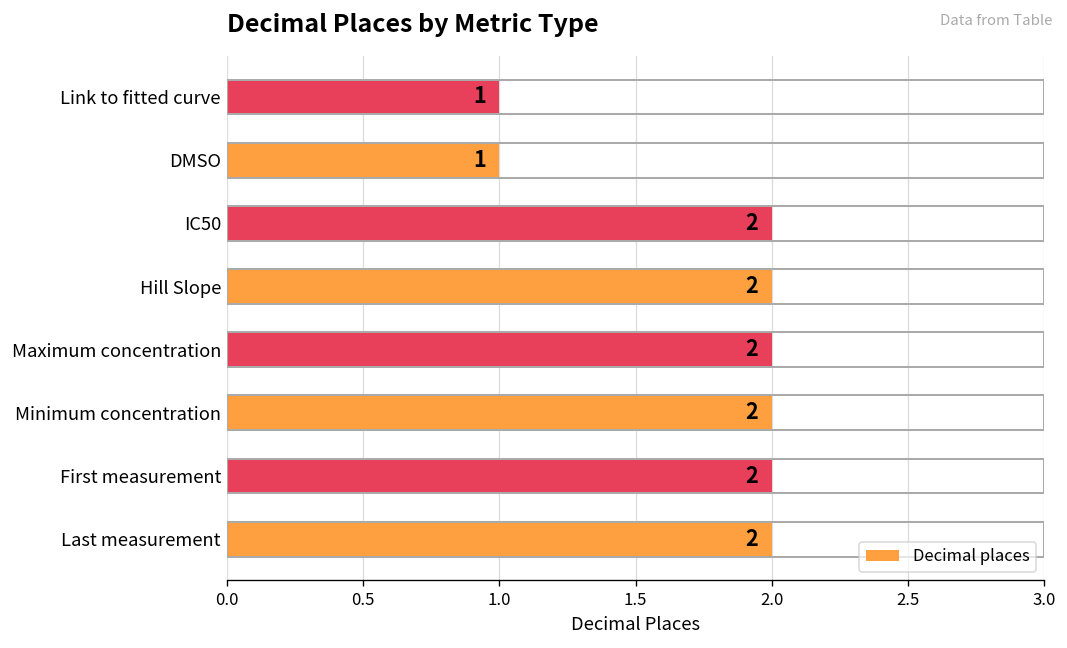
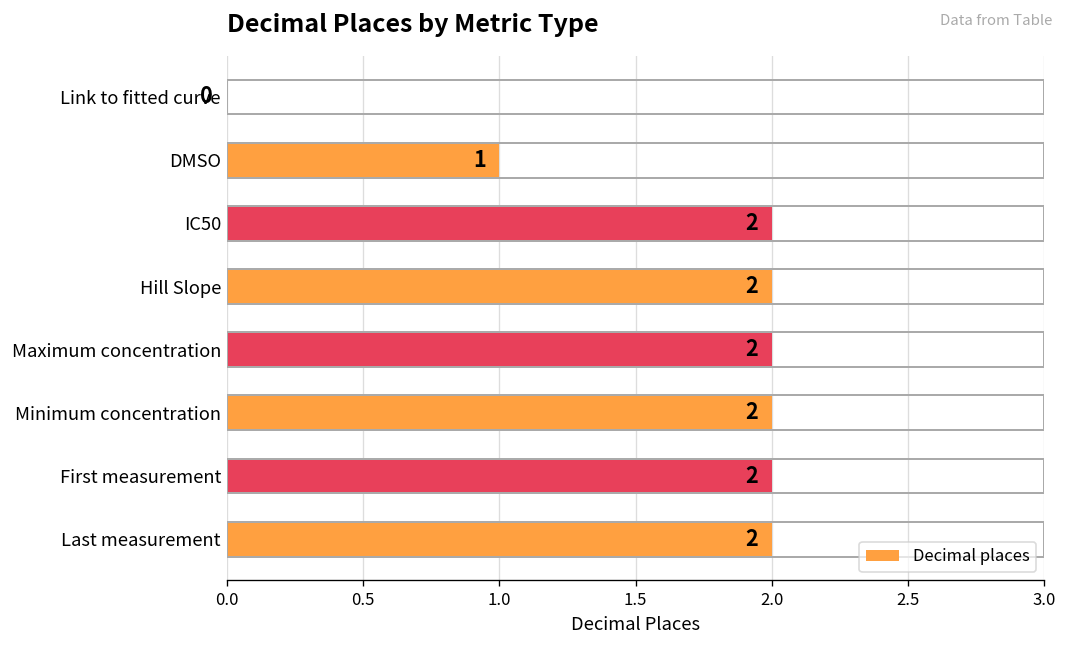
Link to fitted curve: 1 -> 0
